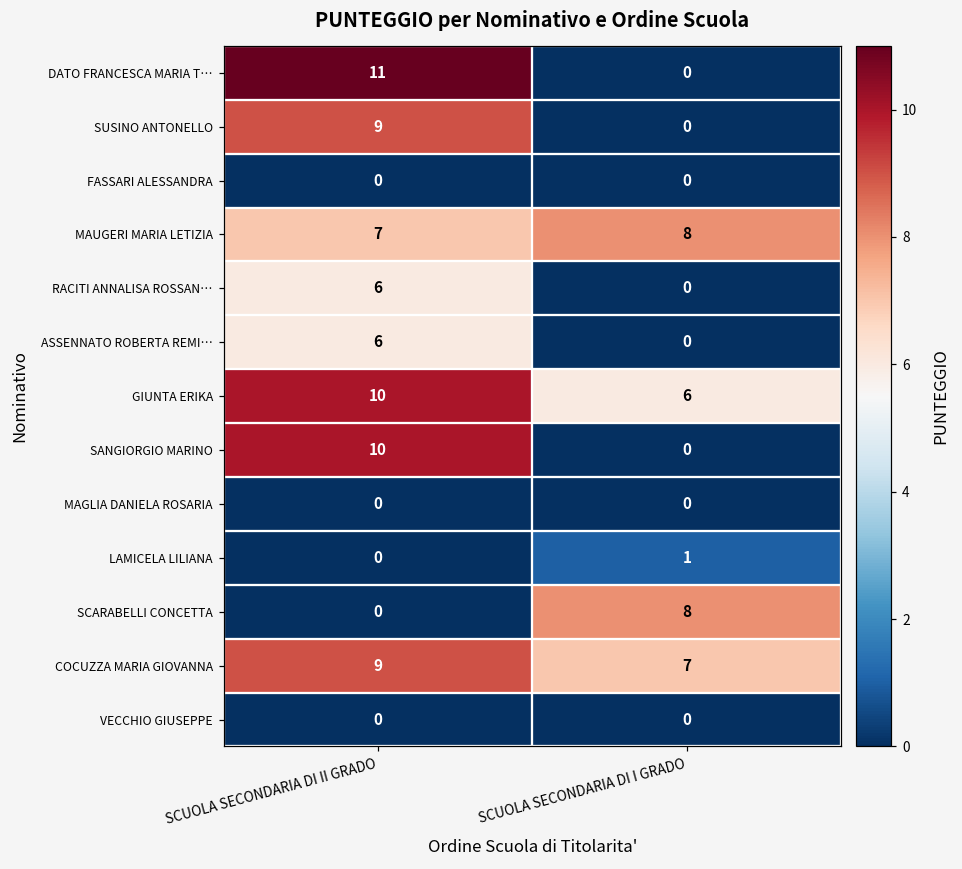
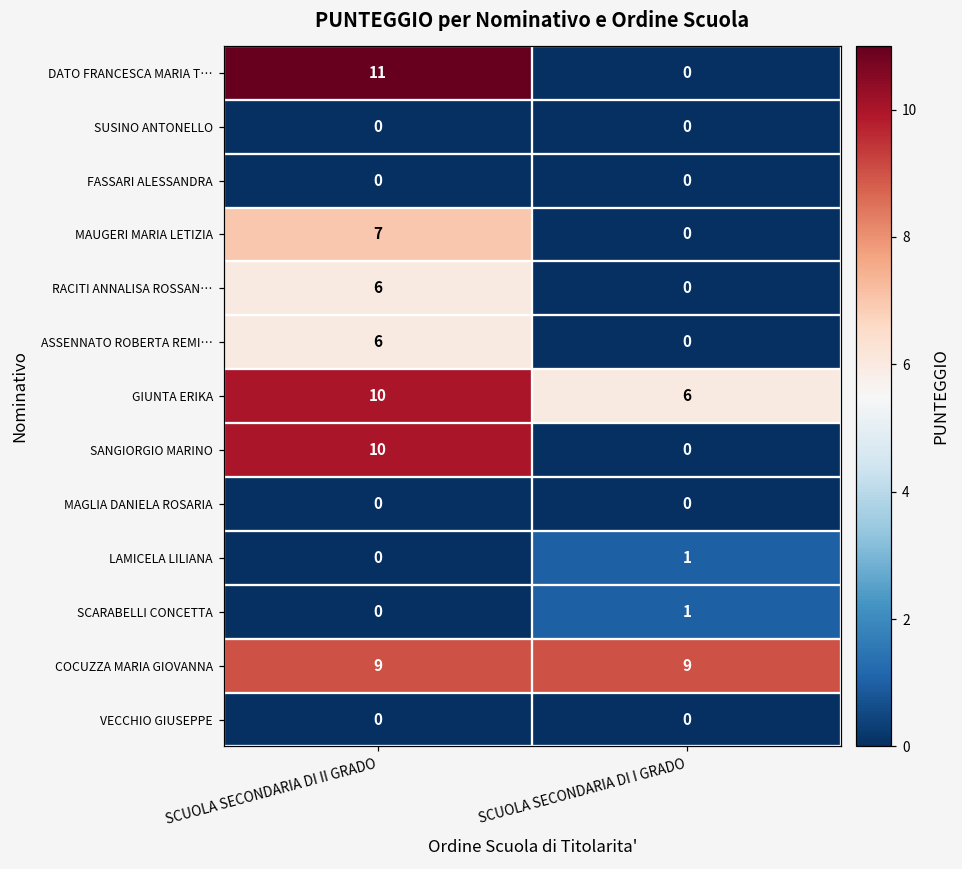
SUSINO ANTONELLO, SCUOLA SECONDARIA DI II GRADO: 9 -> 0
MAUGERI MARIA LETIZIA, SCUOLA SECONDARIA DI I GRADO: 8 -> 0
SCARABELLI CONCETTA, SCUOLA SECONDARIA DI I GRADO: 8 -> 1
COCUZZA MARIA GIOVANNA, SCUOLA SECONDARIA DI I GRADO: 7 -> 9
